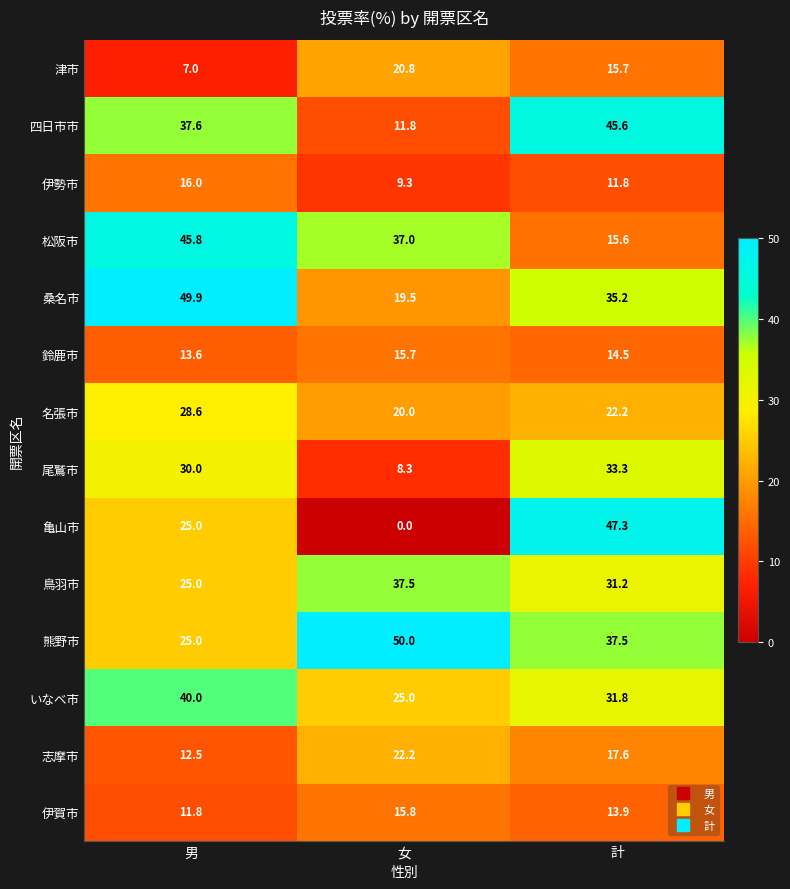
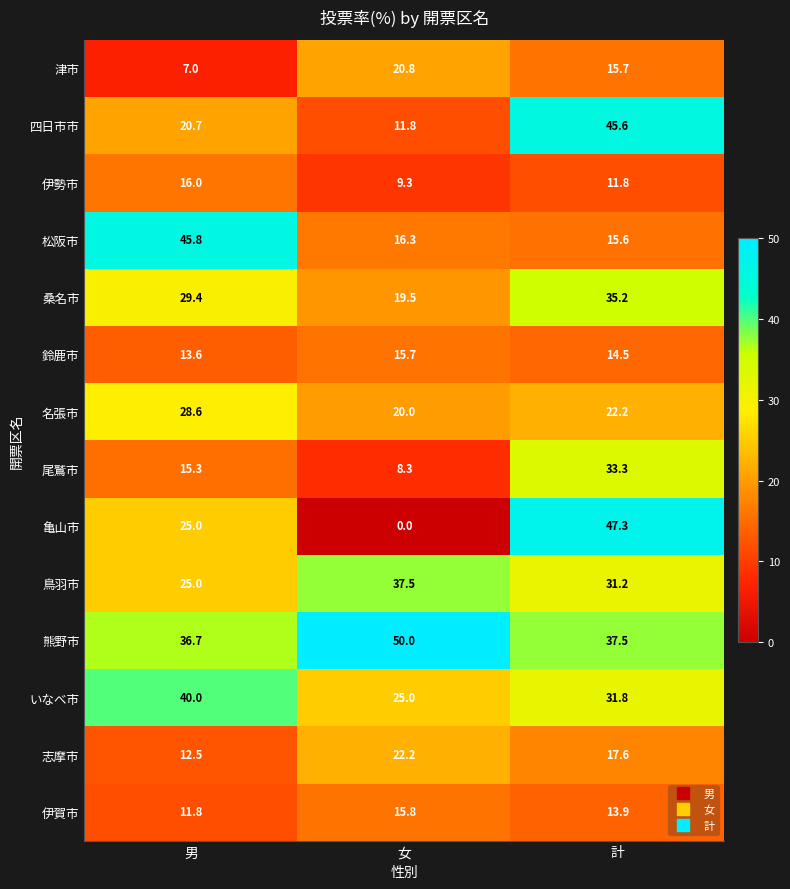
四日市市, 男: 37.6 -> 20.7
松阪市, 女: 37.0 -> 16.3
桑名市, 男: 49.9 -> 29.4
尾鷲市, 男: 30.0 -> 15.3
熊野市, 男: 25.0 -> 36.7
